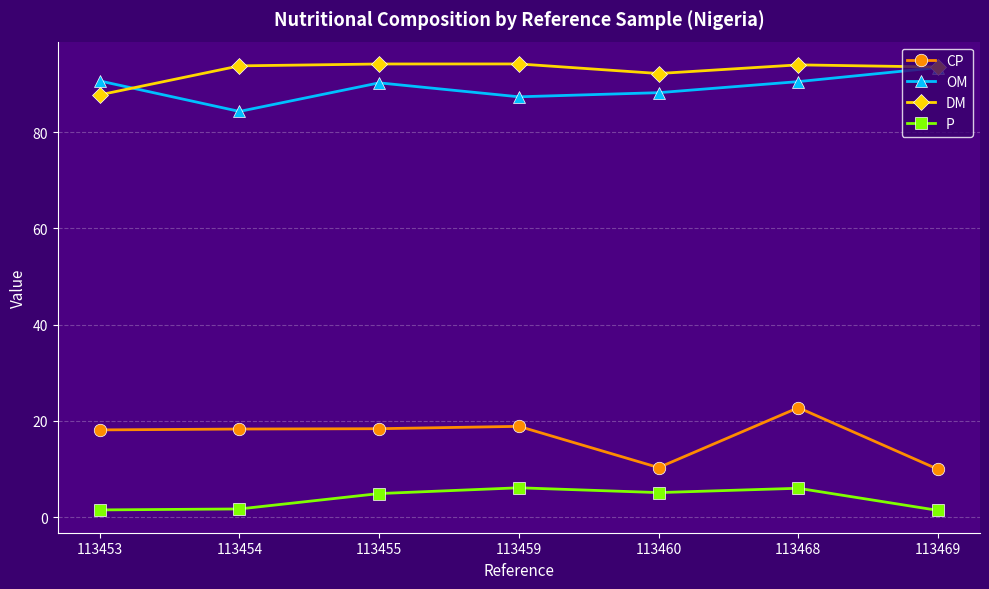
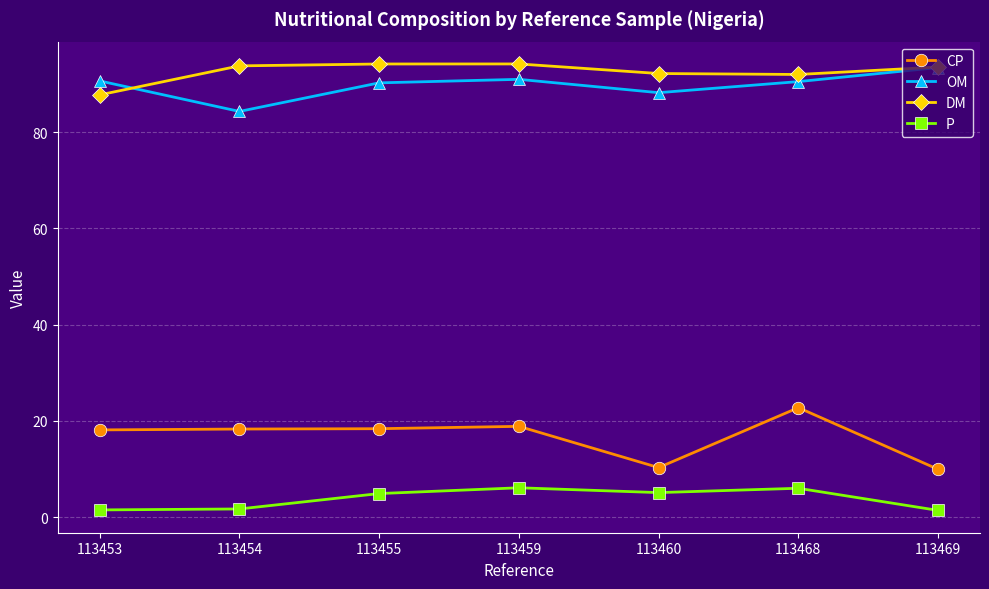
OM, 113459: 87 -> 91
DM, 113468: 94 -> 92
